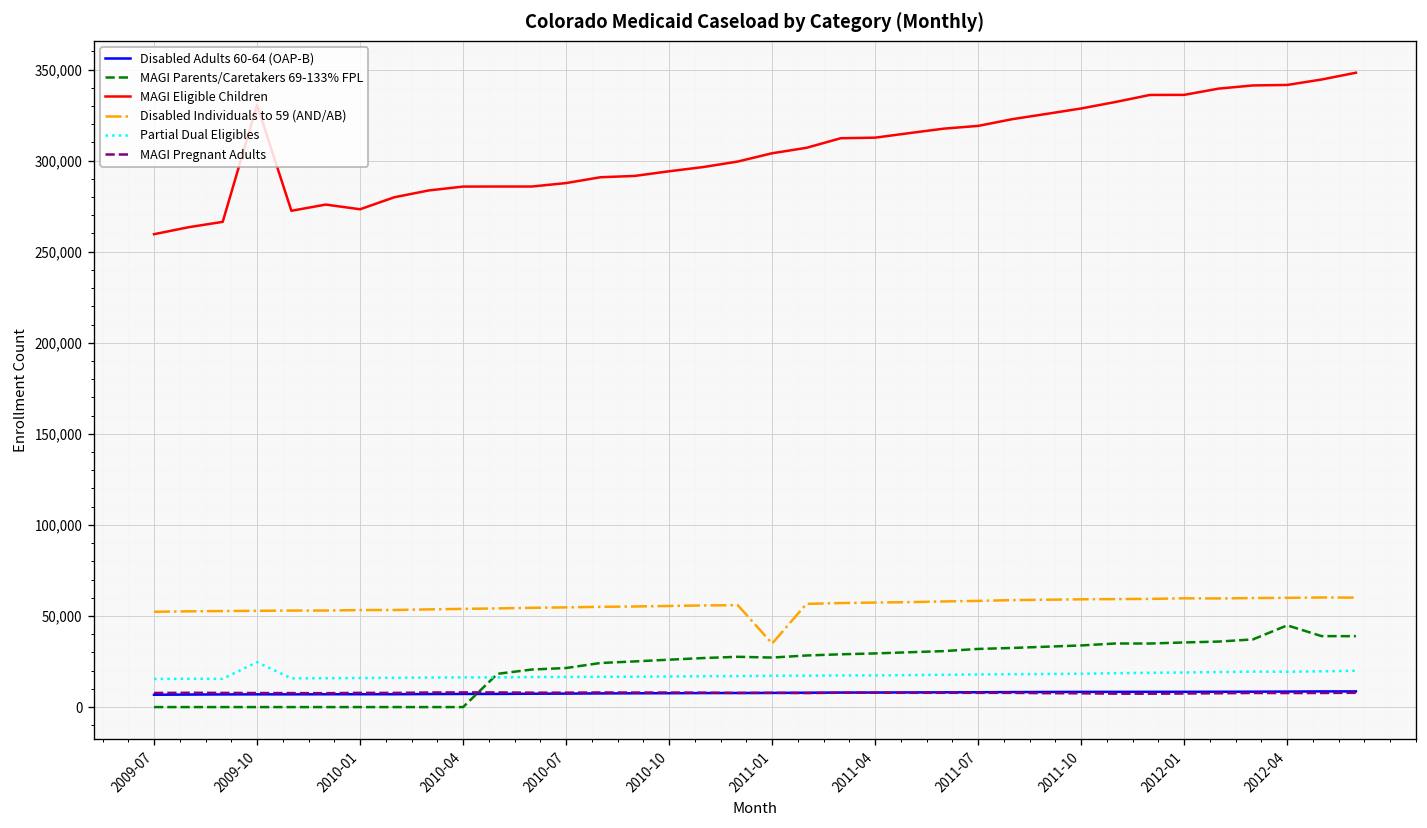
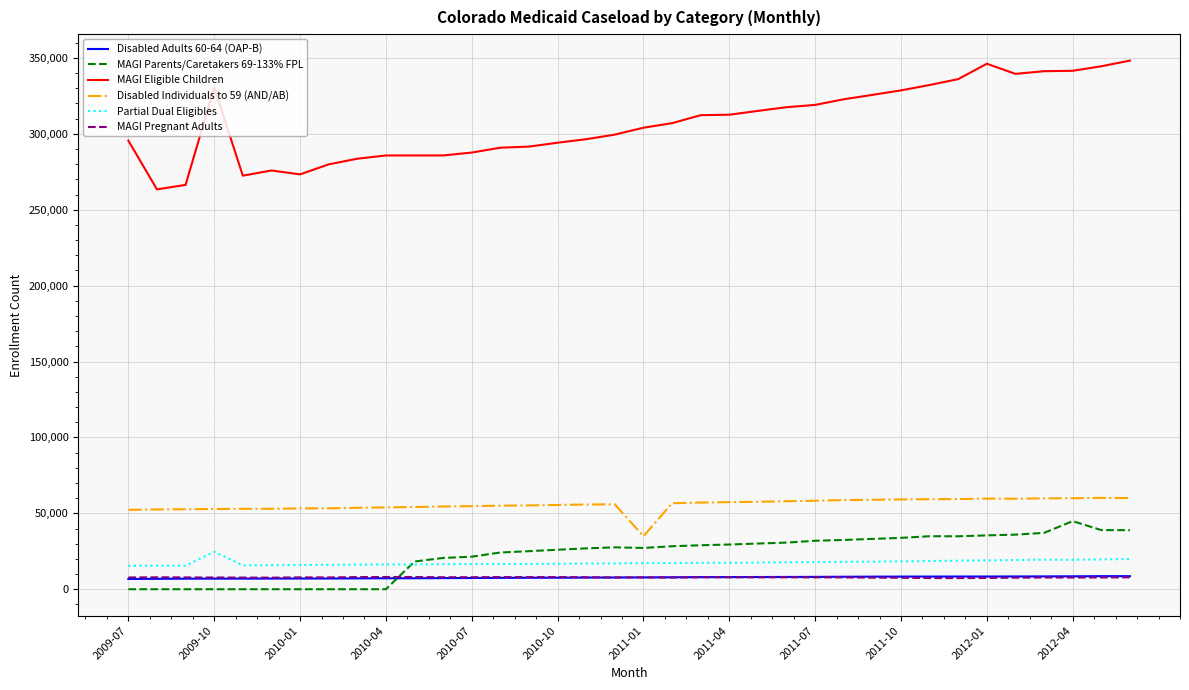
MAGI Eligible Children, 2009-07: 260,000 -> 296,000
MAGI Eligible Children, 2012-01: 336,000 -> 346,000
